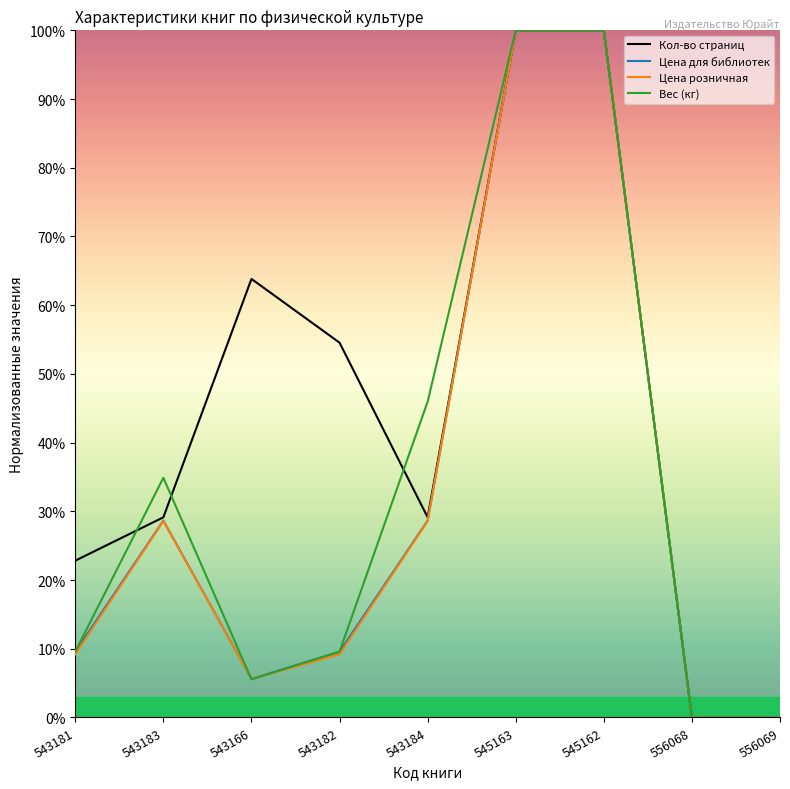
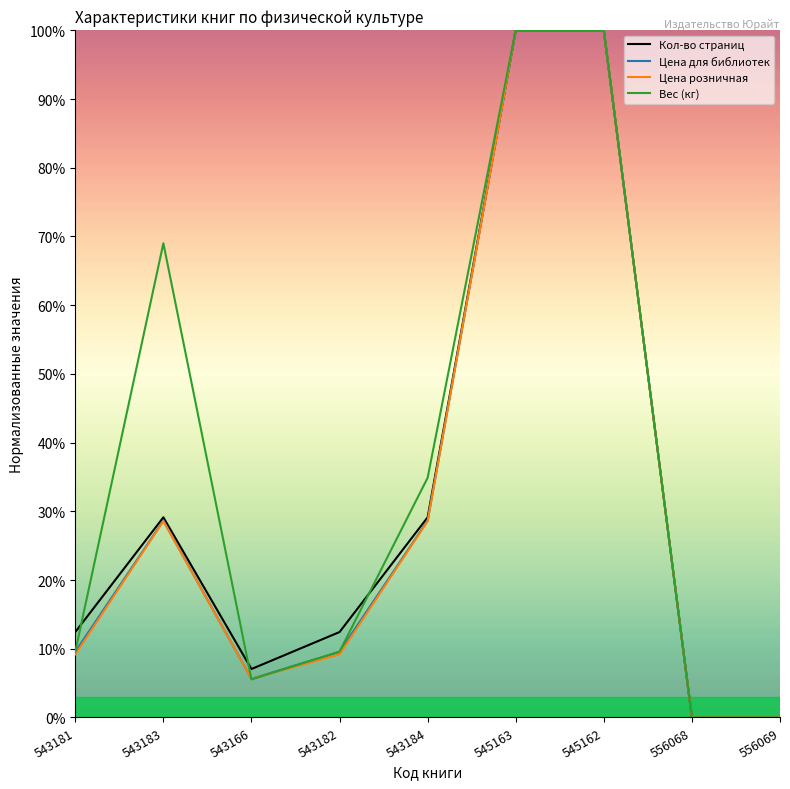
Кол-во страниц, 543181: 23% -> 12%
Вес (кг), 543183: 35% -> 69%
Кол-во страниц, 543166: 64% -> 7%
Кол-во страниц, 543182: 55% -> 12%
Вес (кг), 543184: 46% -> 35%
